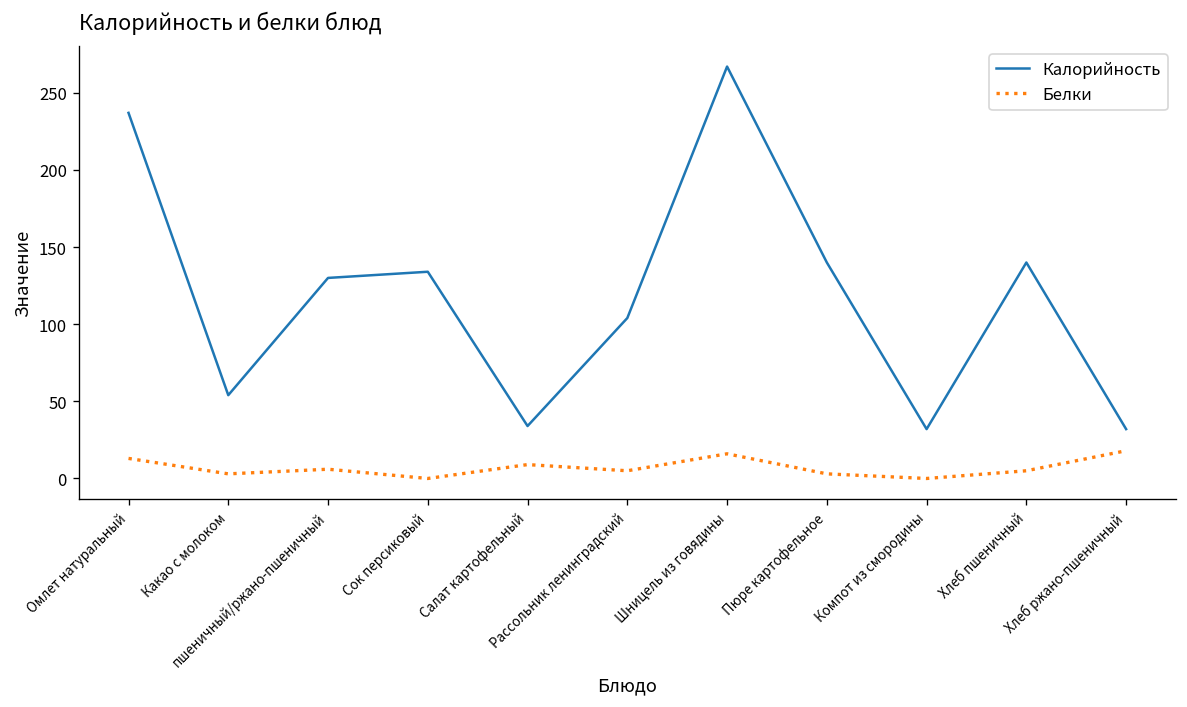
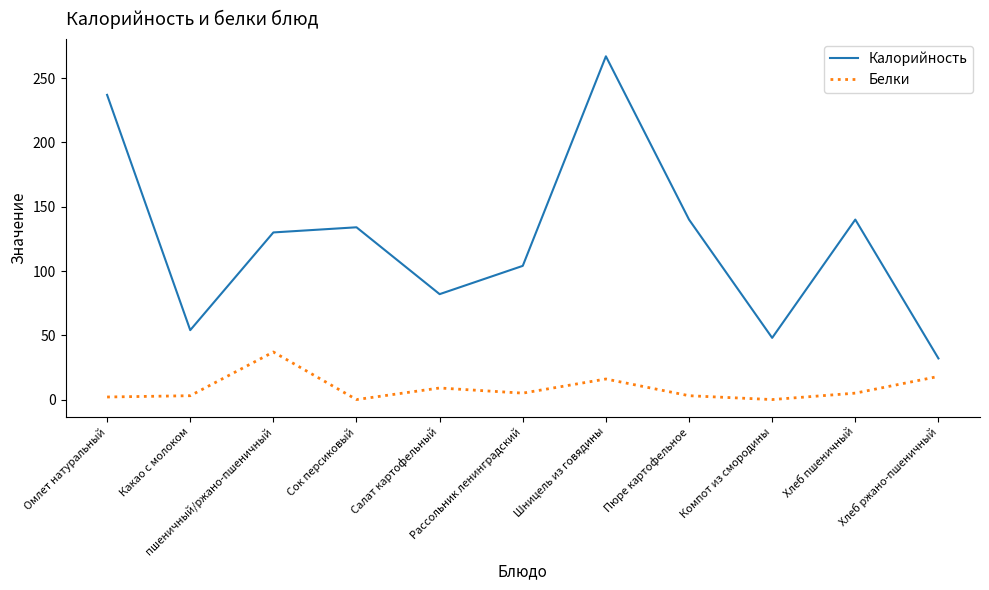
Белки, Омлет натуральный: 13 -> 2
Белки, пшеничный/ржано-пшеничный: 6 -> 37
Калорийность, Салат картофельный: 34 -> 82
Калорийность, Компот из смородины: 32 -> 48
